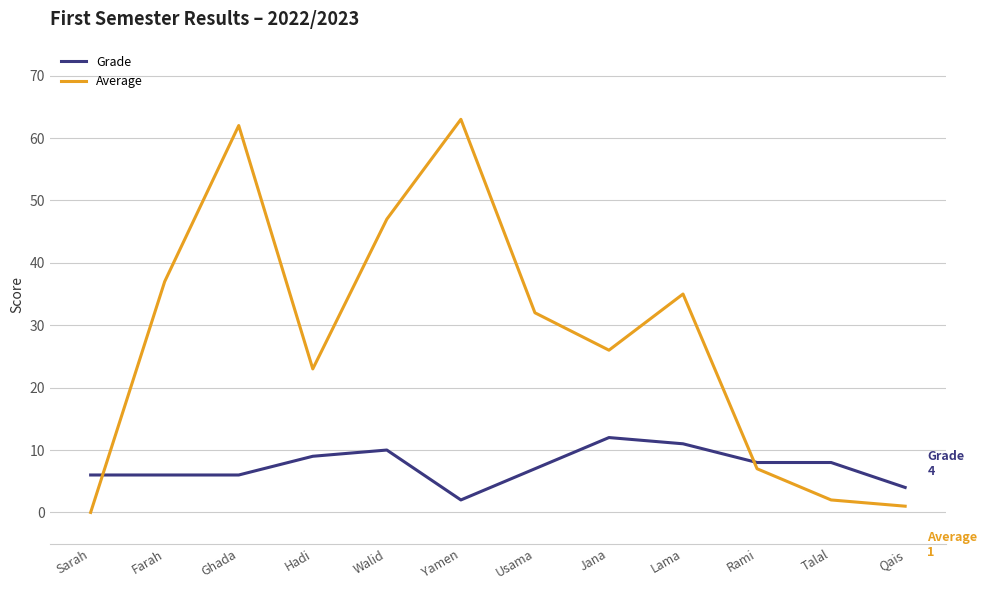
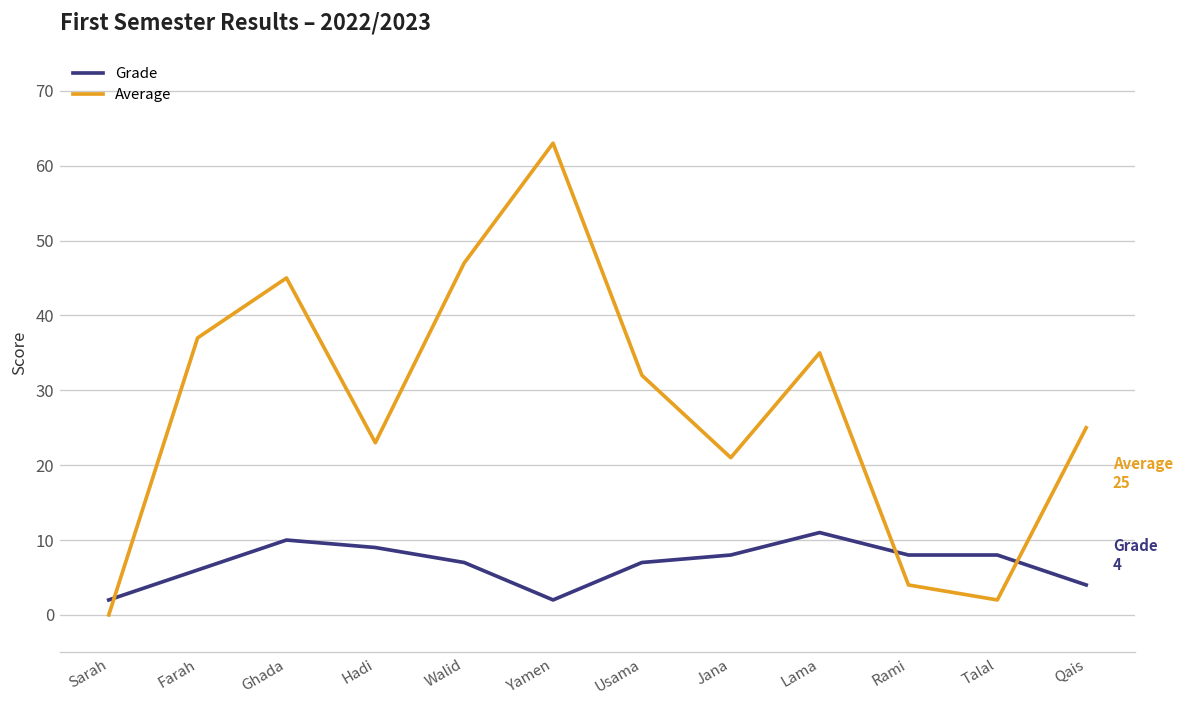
Grade, Sarah: 6 -> 2
Grade, Ghada: 6 -> 10
Average, Ghada: 62 -> 45
Grade, Walid: 10 -> 7
Grade, Jana: 12 -> 8
Average, Jana: 26 -> 21
Average, Rami: 7 -> 4
Average, Qais: 1 -> 25
